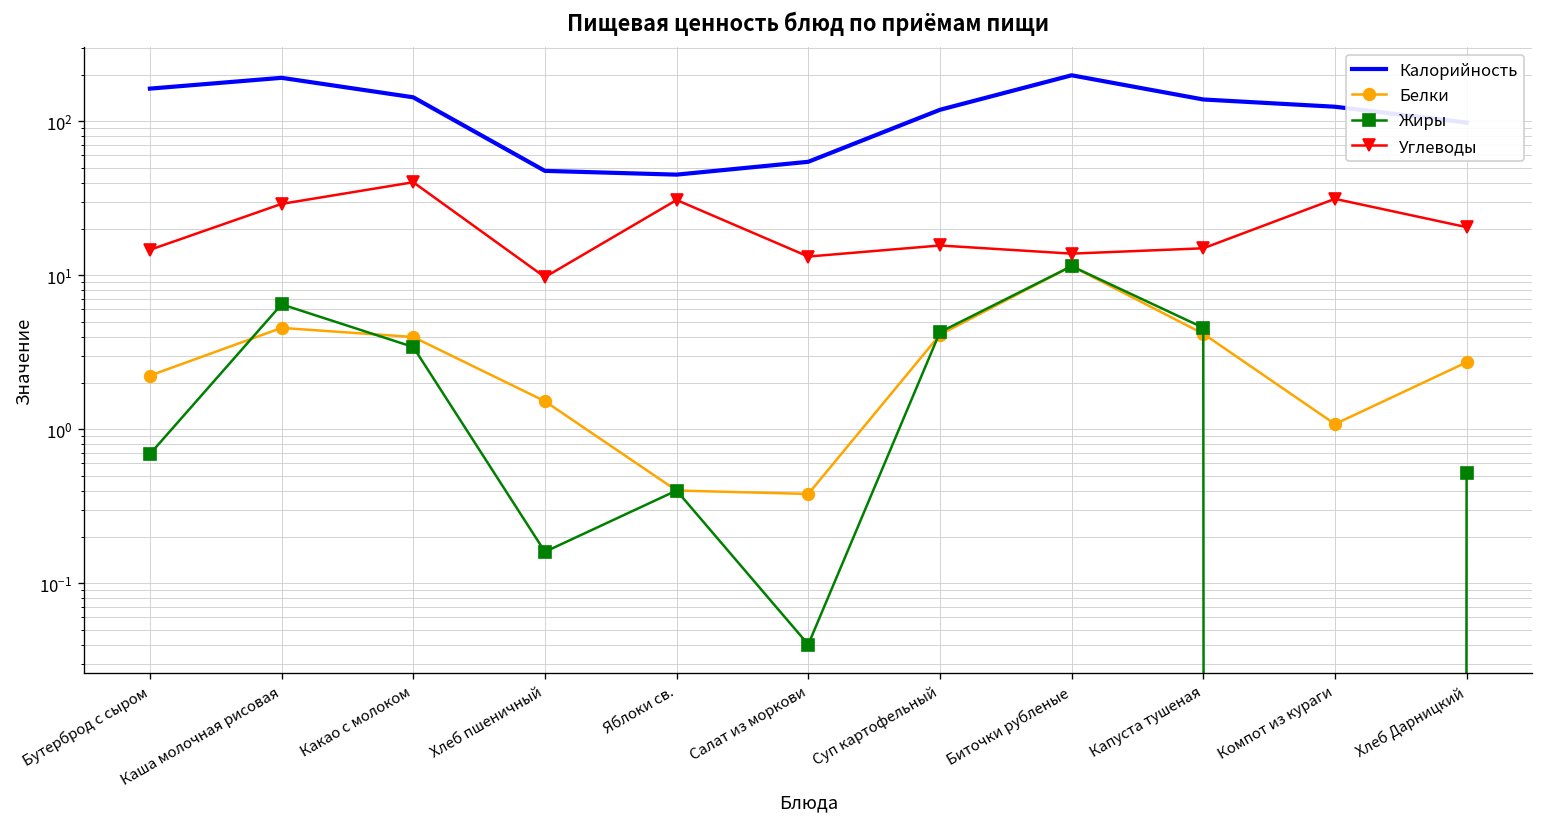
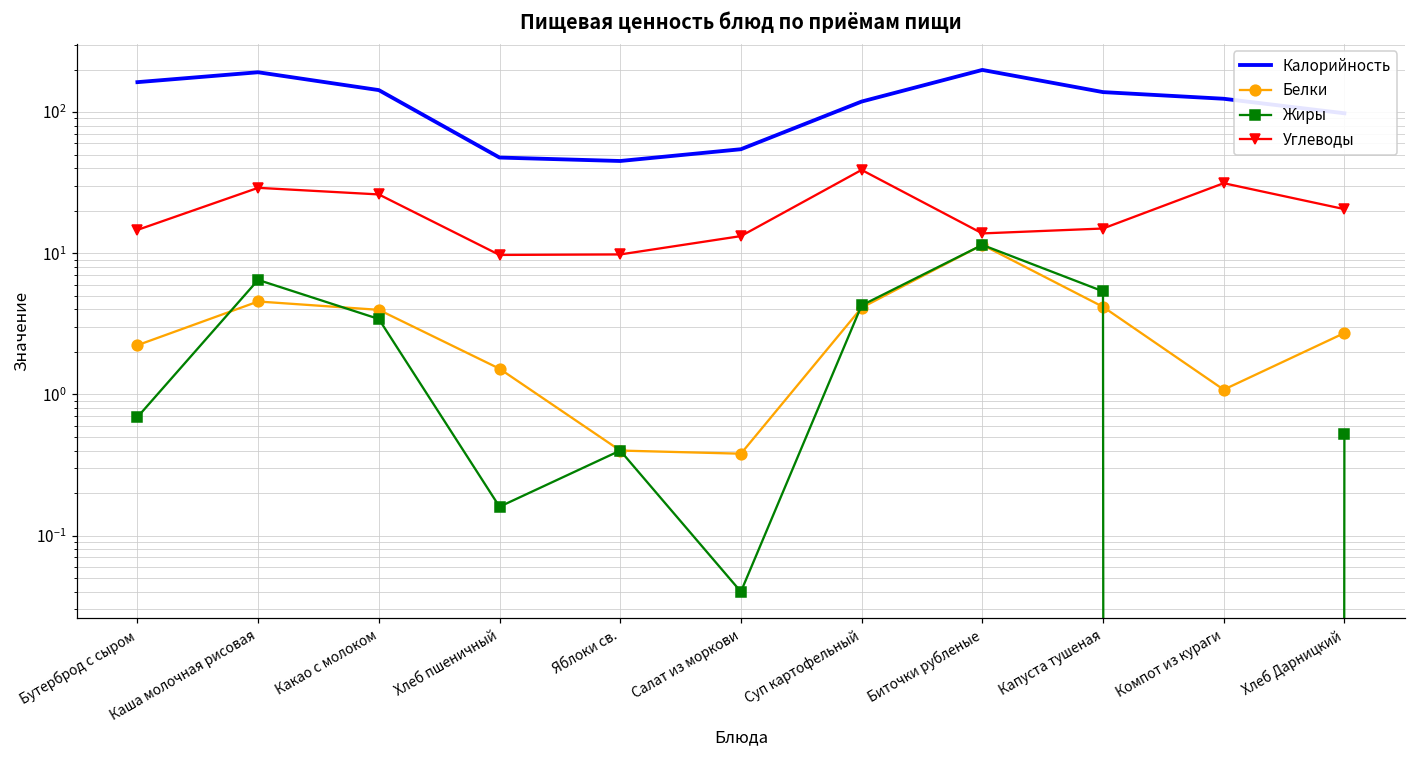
Углеводы, Какао с молоком: 40 -> 26
Углеводы, Яблоки св.: 31 -> 10
Углеводы, Суп картофельный: 16 -> 39
Жиры, Капуста тушеная: 4.6 -> 5.4
